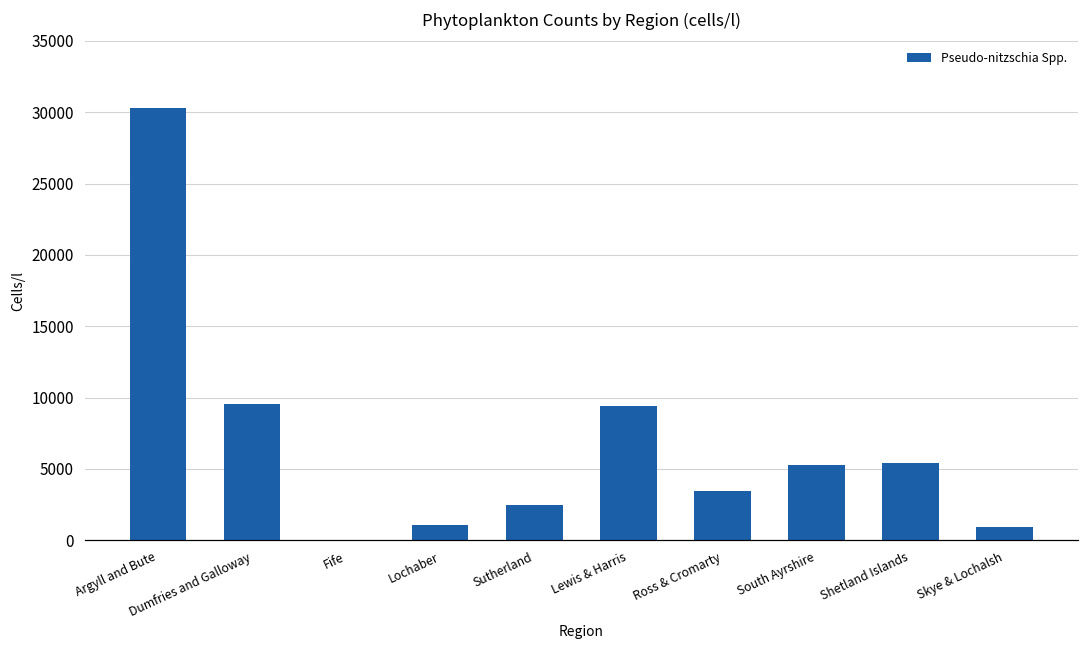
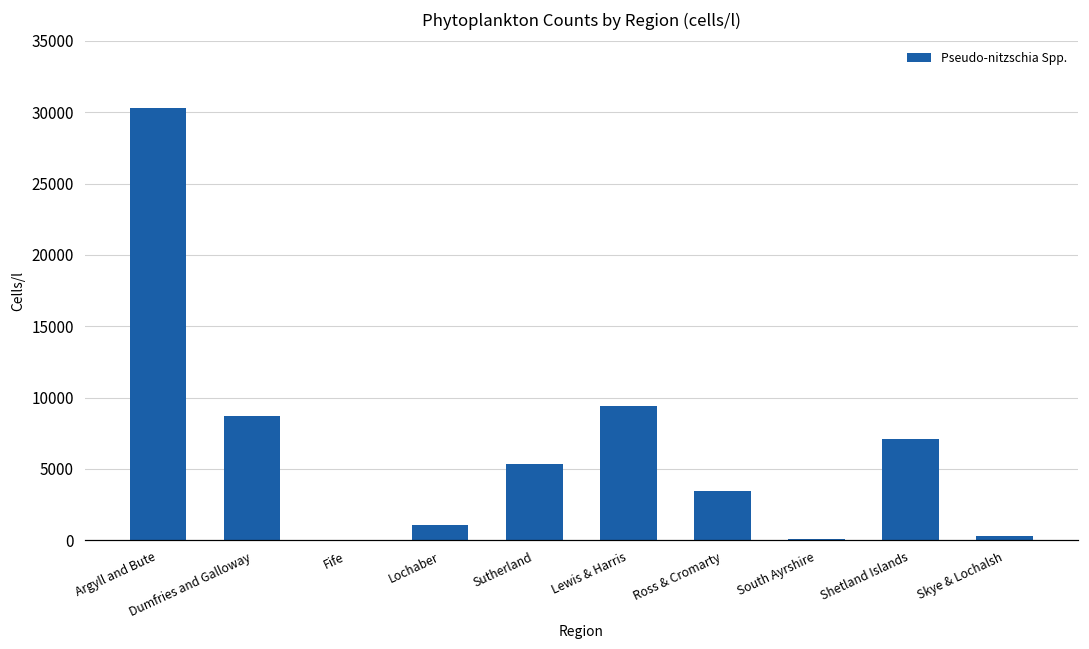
Dumfries and Galloway: 9500 -> 8700
Sutherland: 2400 -> 5300
South Ayrshire: 5300 -> 100
Shetland Islands: 5400 -> 7100
Skye & Lochalsh: 900 -> 300
